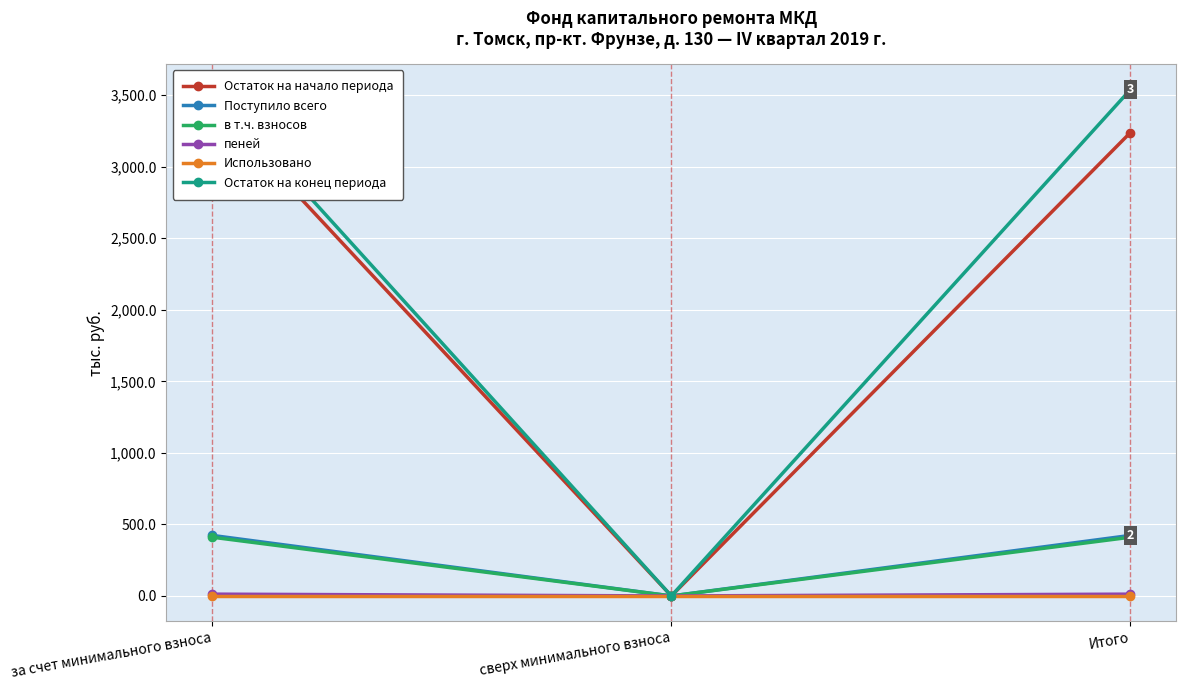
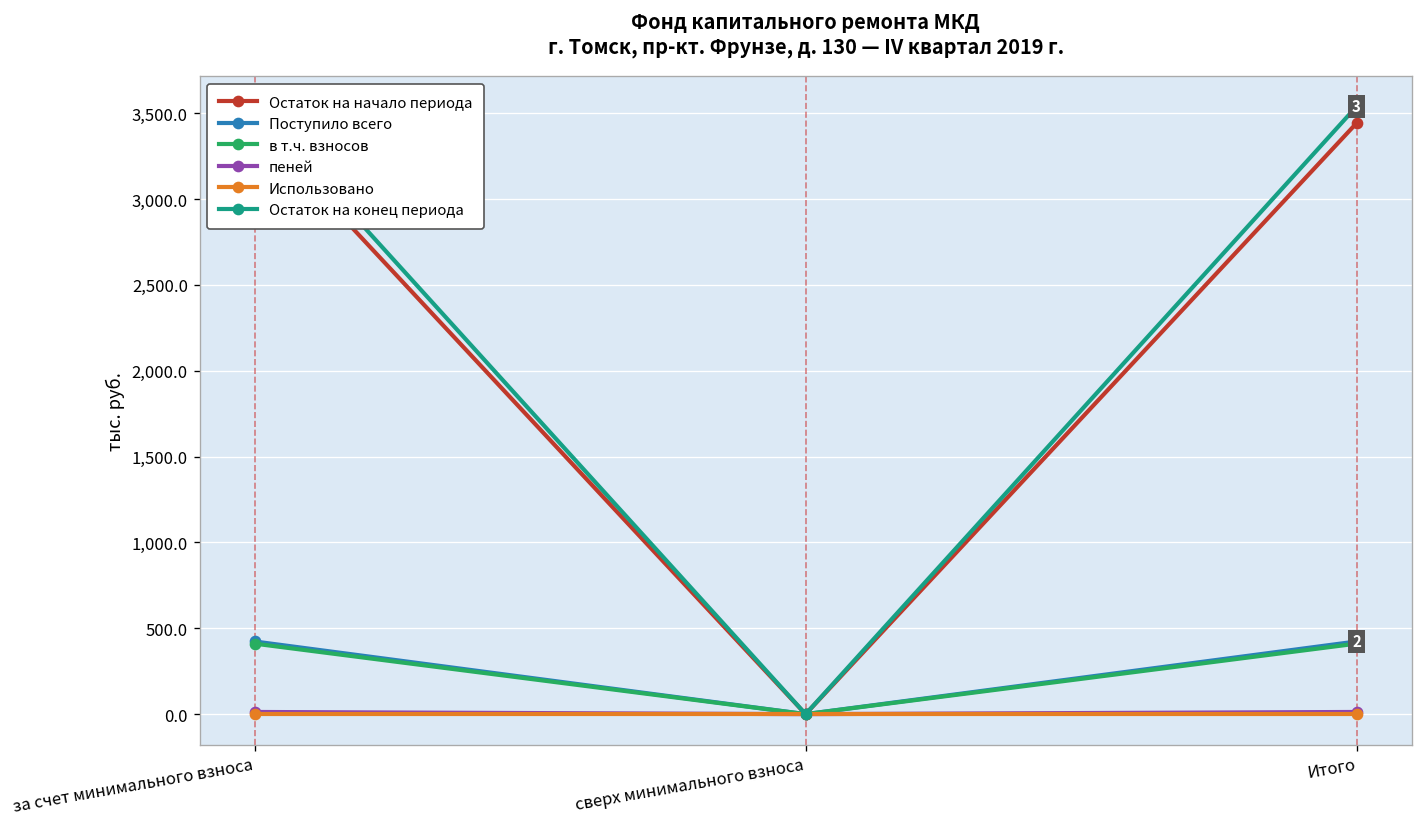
Остаток на начало периода, Итого: 3,240 -> 3,440
